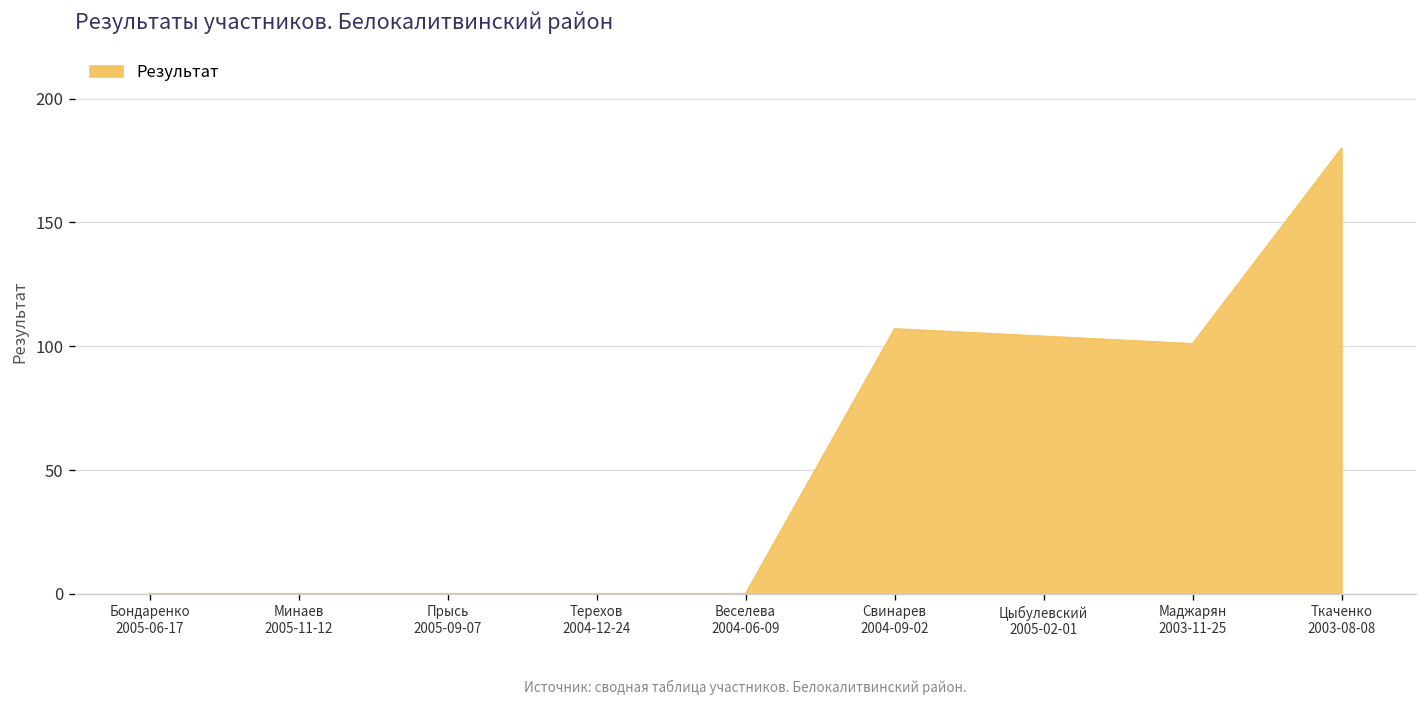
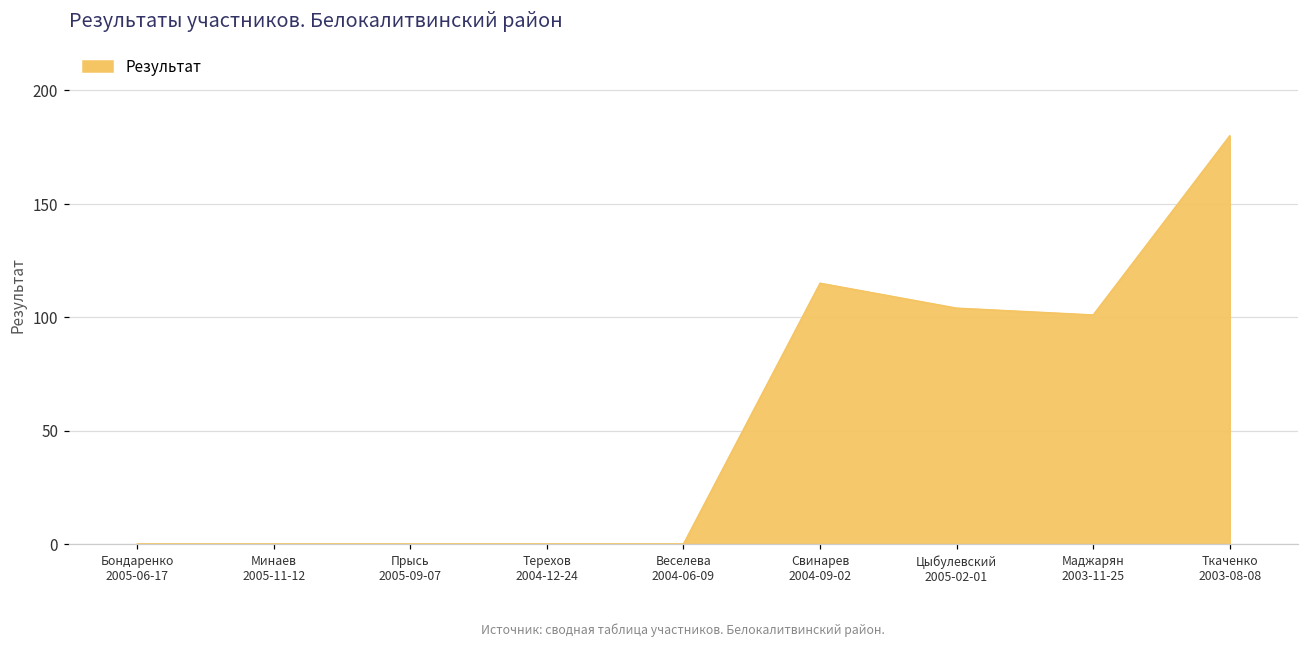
Свинарев 2004-09-02: 107 -> 115
